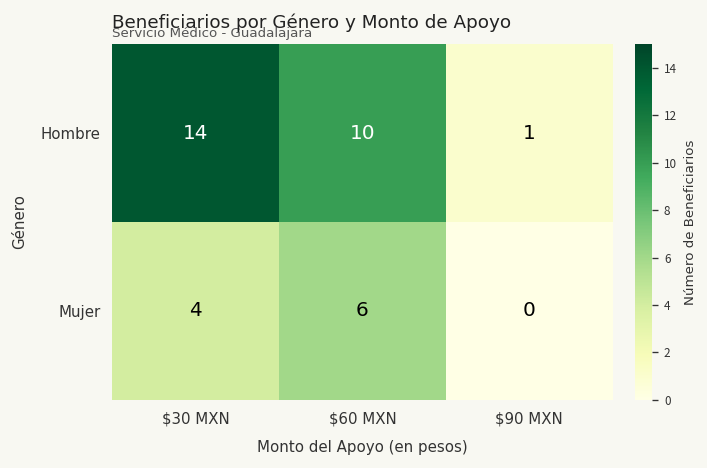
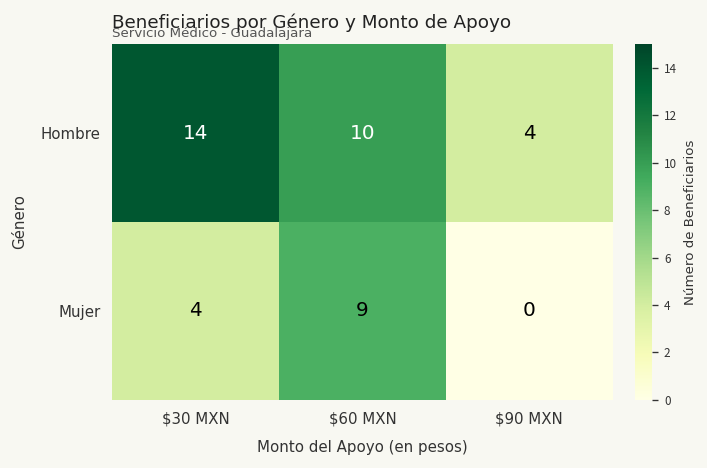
Hombre, $90 MXN: 1 -> 4
Mujer, $60 MXN: 6 -> 9
